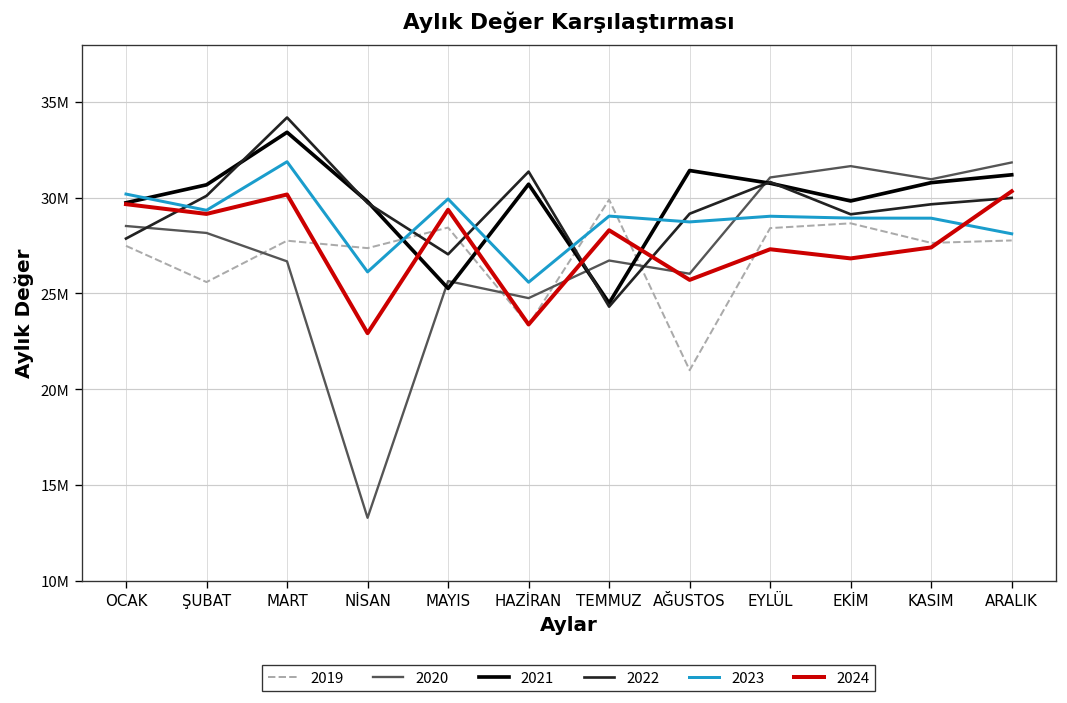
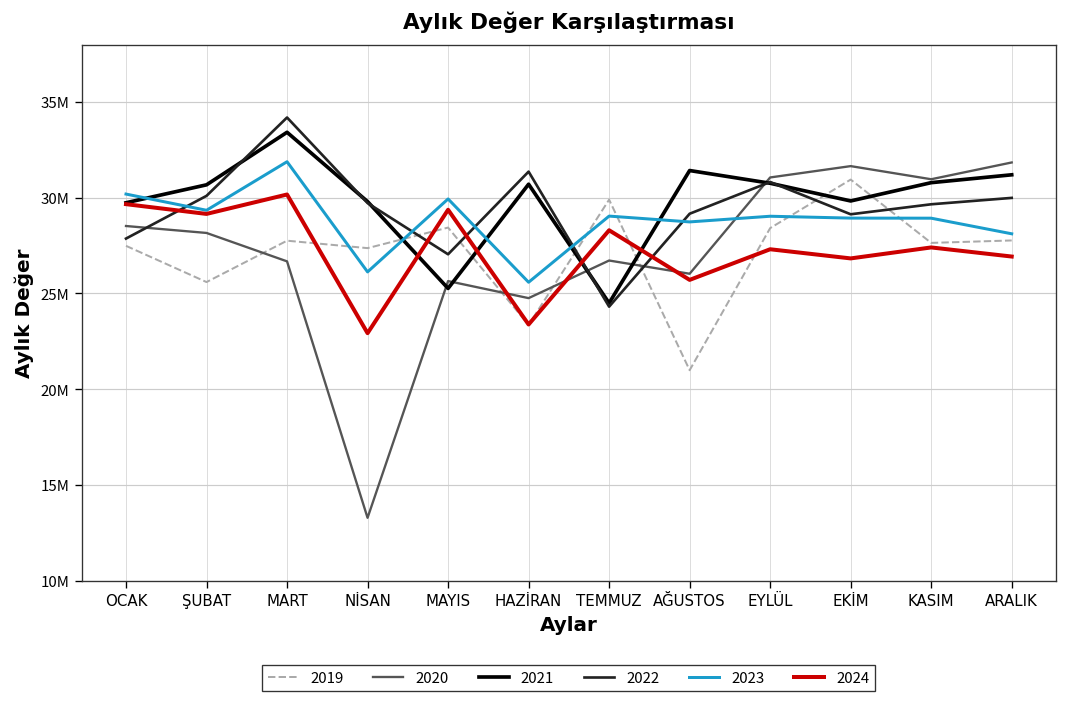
2019, EKİM: 28700000 -> 30900000
2024, ARALIK: 30300000 -> 26900000
